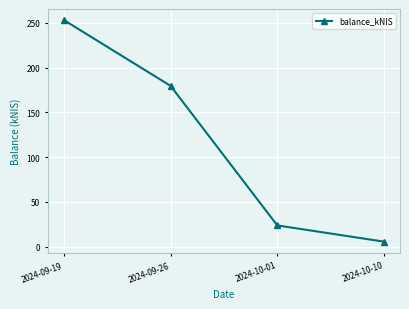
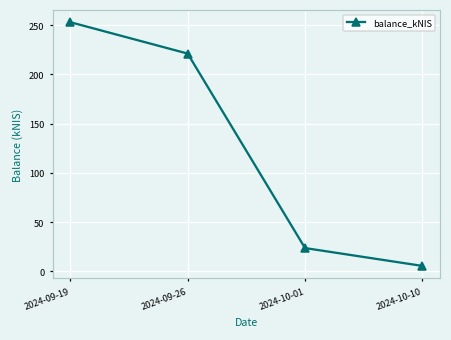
2024-09-26: 180 -> 220
